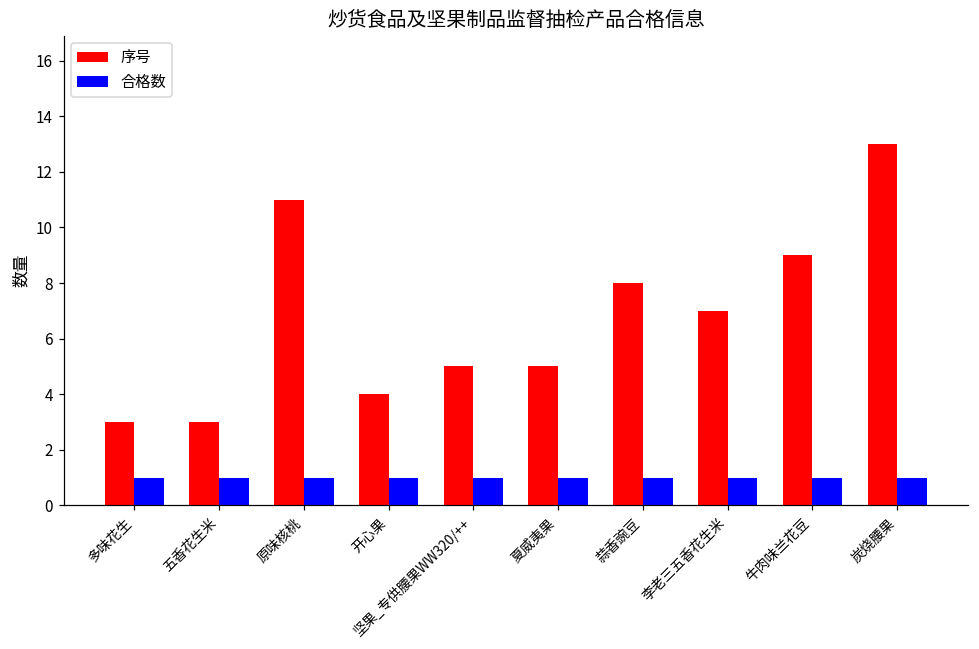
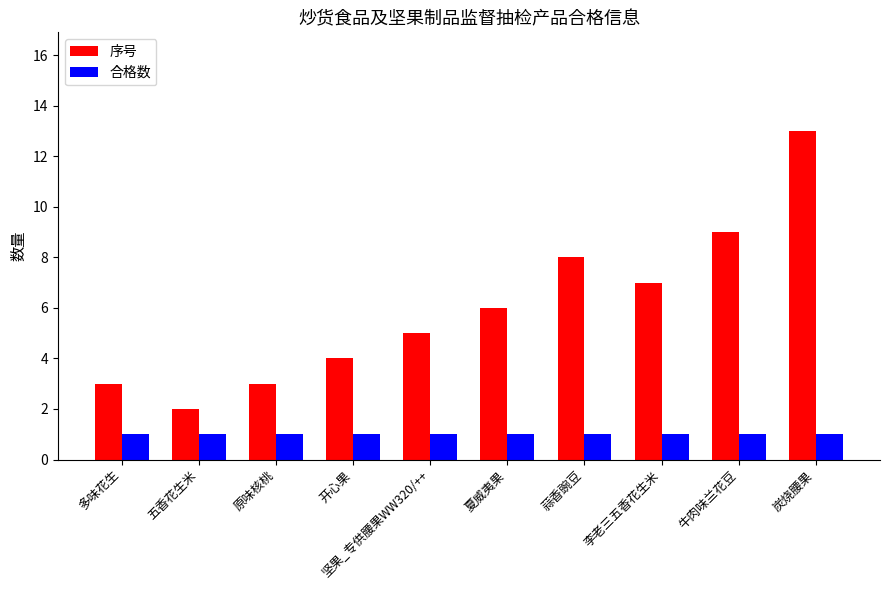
序号, 五香花生米: 3 -> 2
序号, 原味核桃: 11 -> 3
序号, 夏威夷果: 5 -> 6
